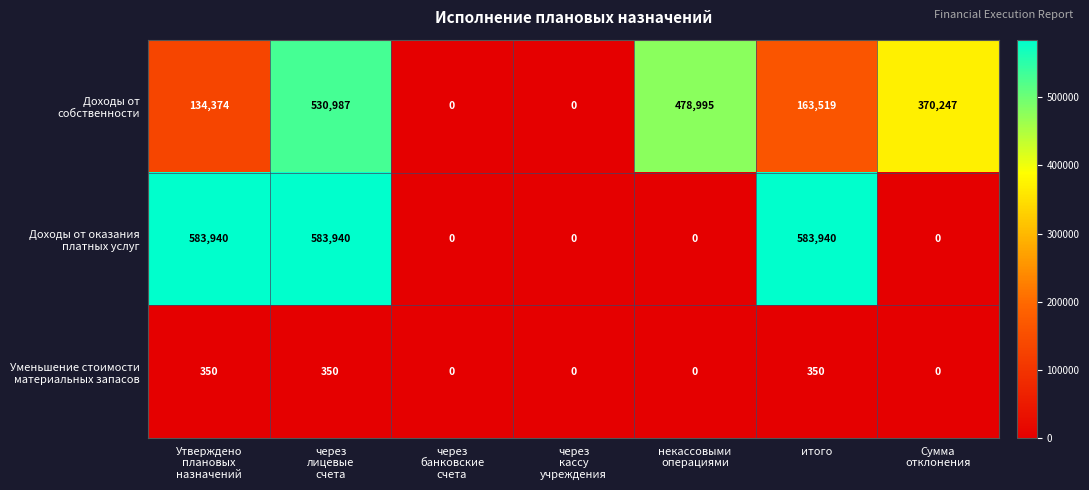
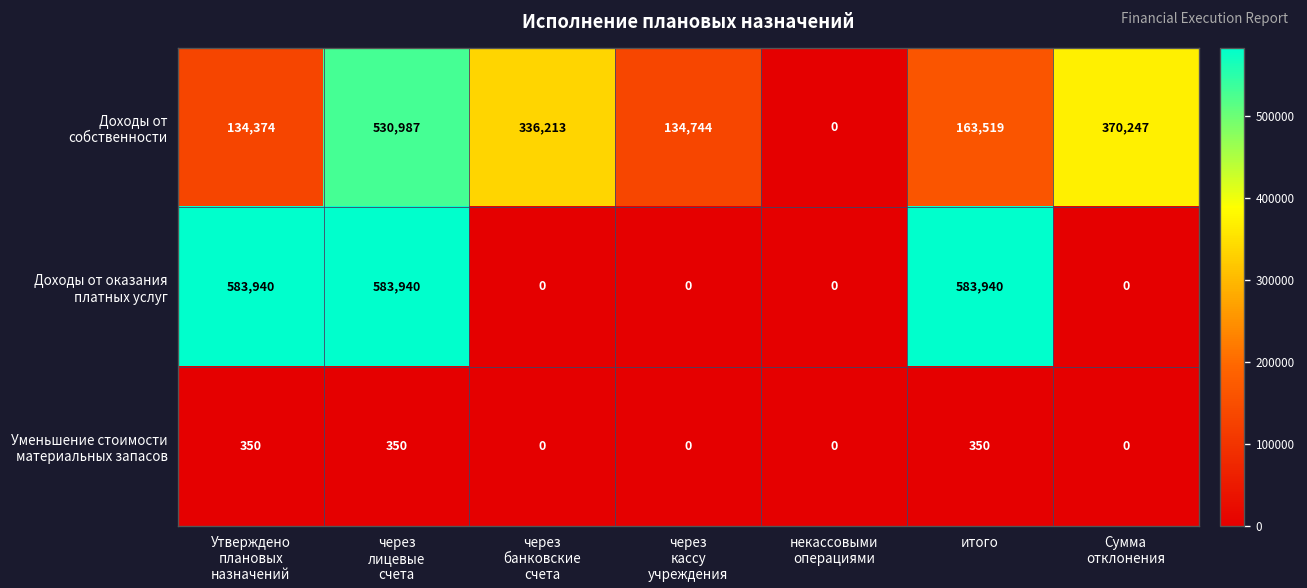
Доходы от собственности, через банковские счета: 0 -> 336,213
Доходы от собственности, через кассу учреждения: 0 -> 134,744
Доходы от собственности, некассовыми операциями: 478,995 -> 0
